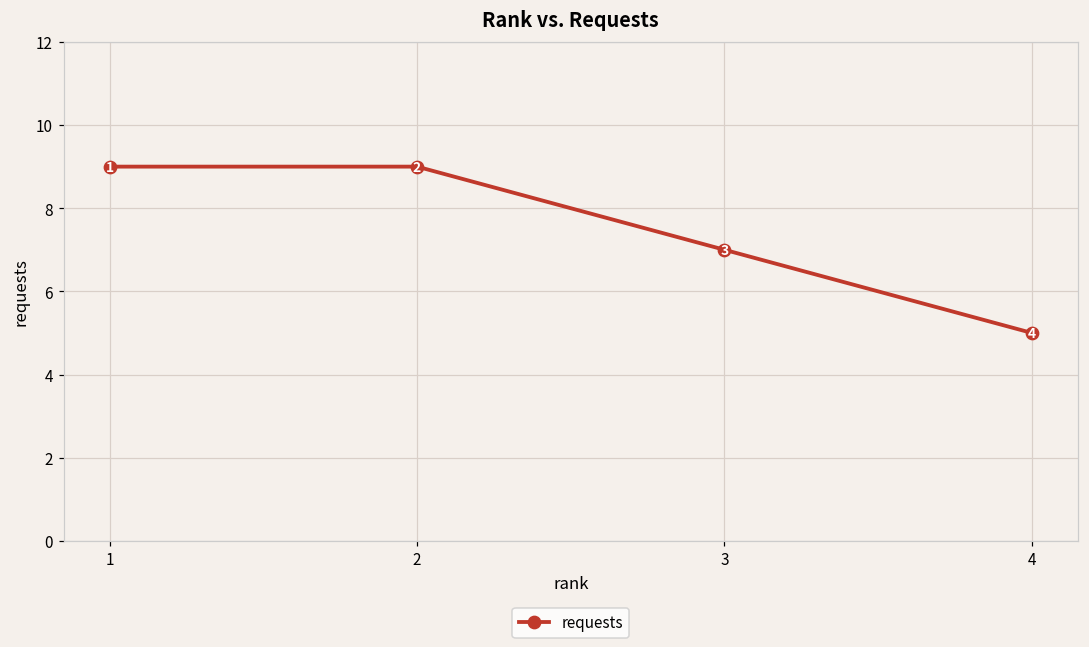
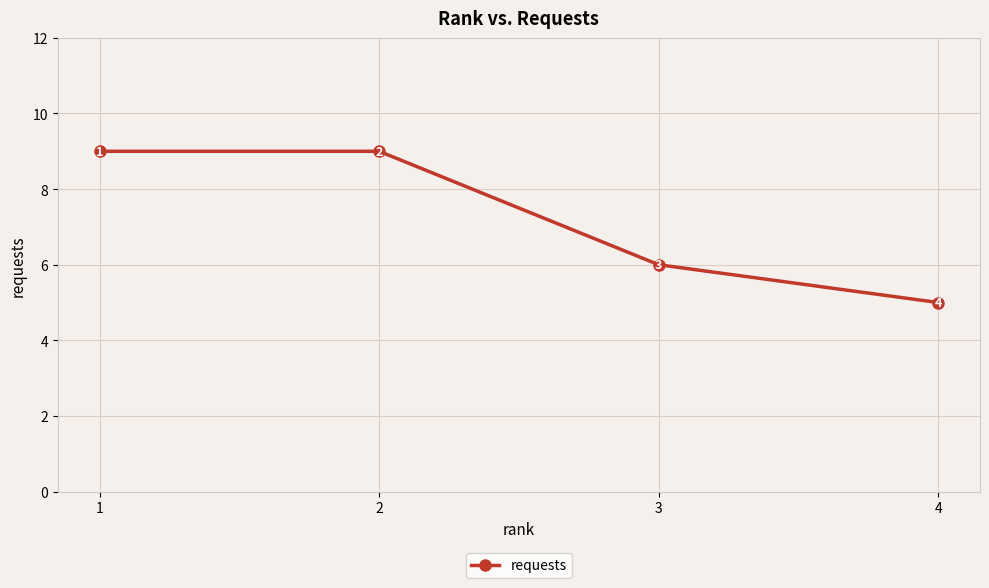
3: 7 -> 6
